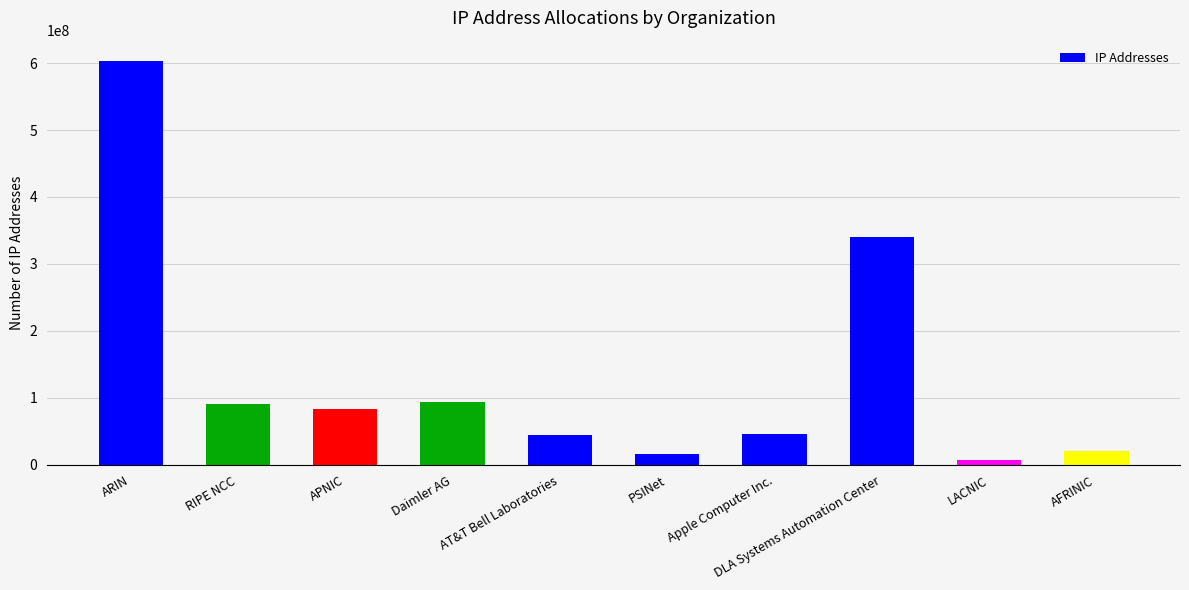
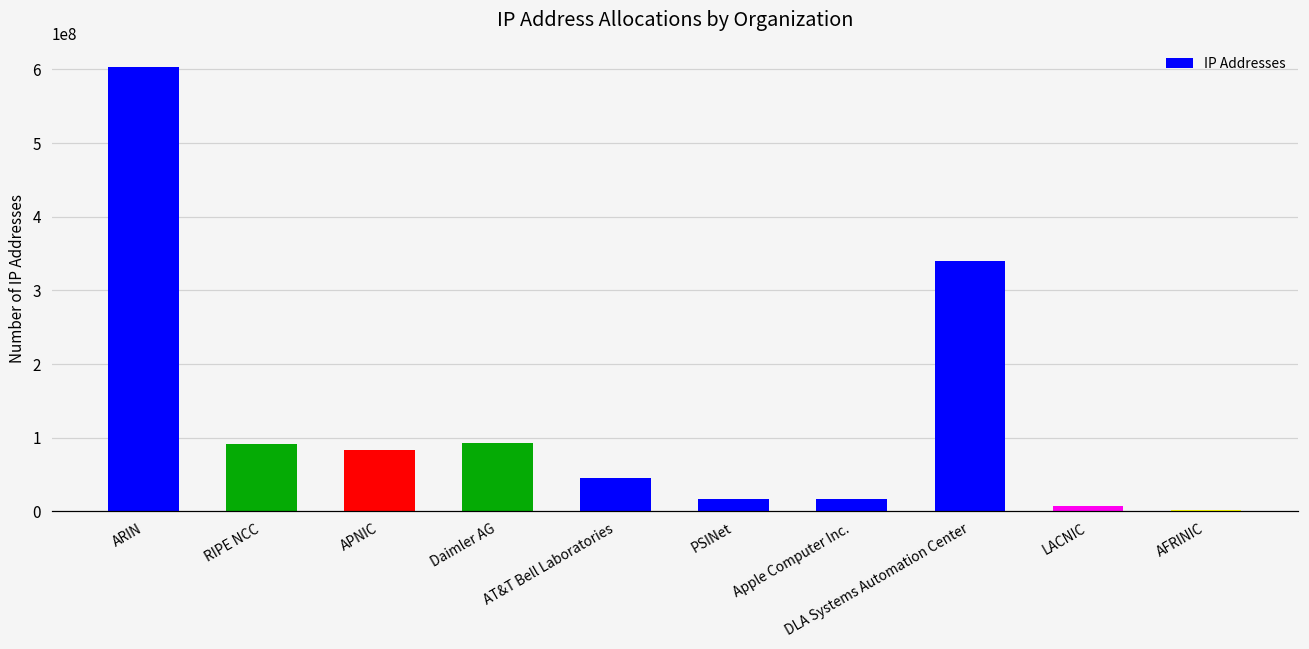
Apple Computer Inc.: 50000000 -> 20000000
AFRINIC: 20000000 -> 0
